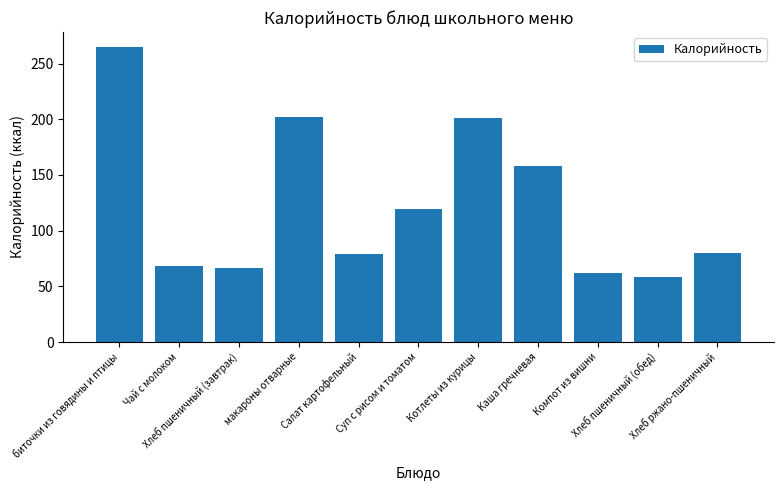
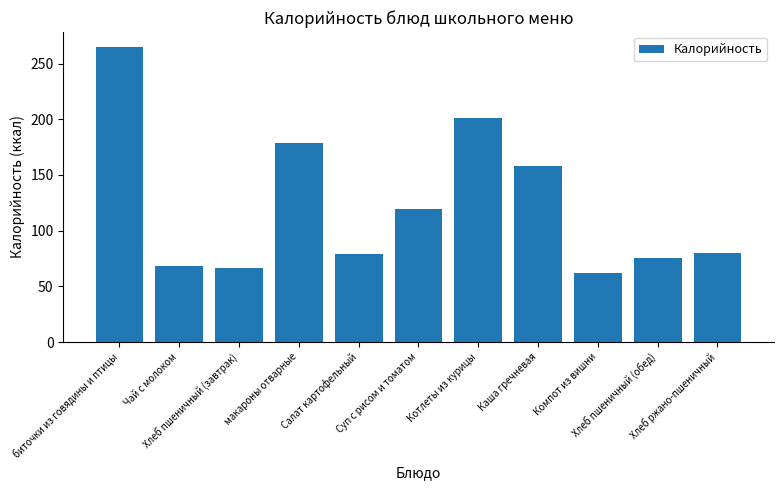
макароны отварные: 202 -> 179
Хлеб пшеничный (обед): 58 -> 75
